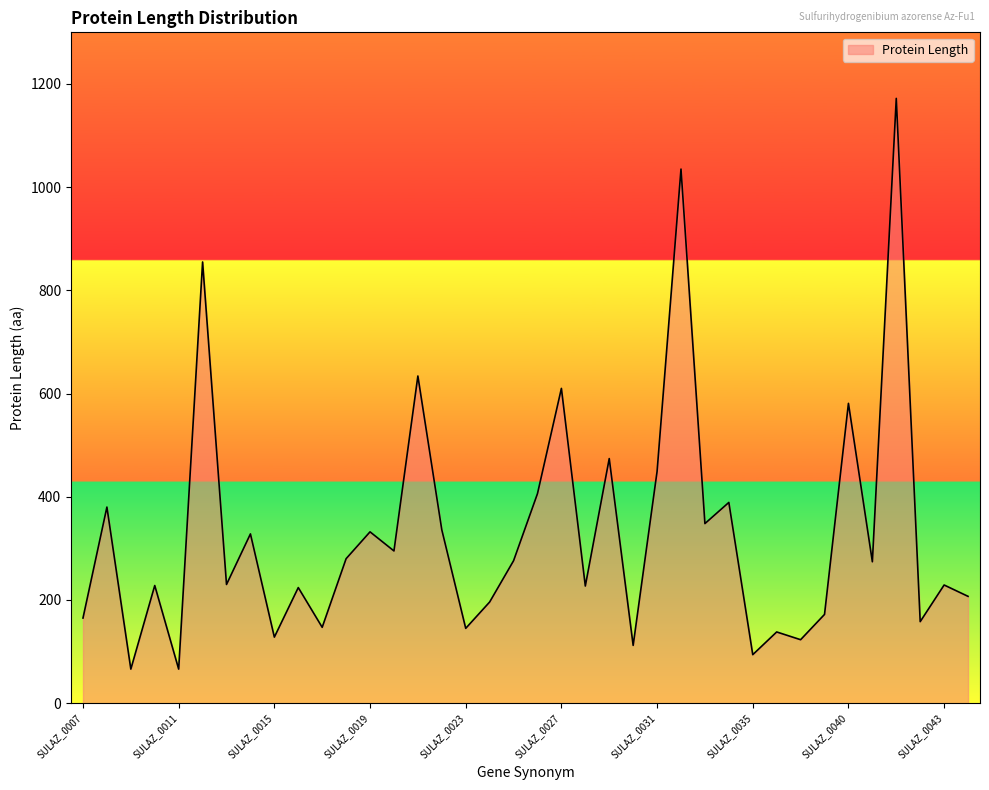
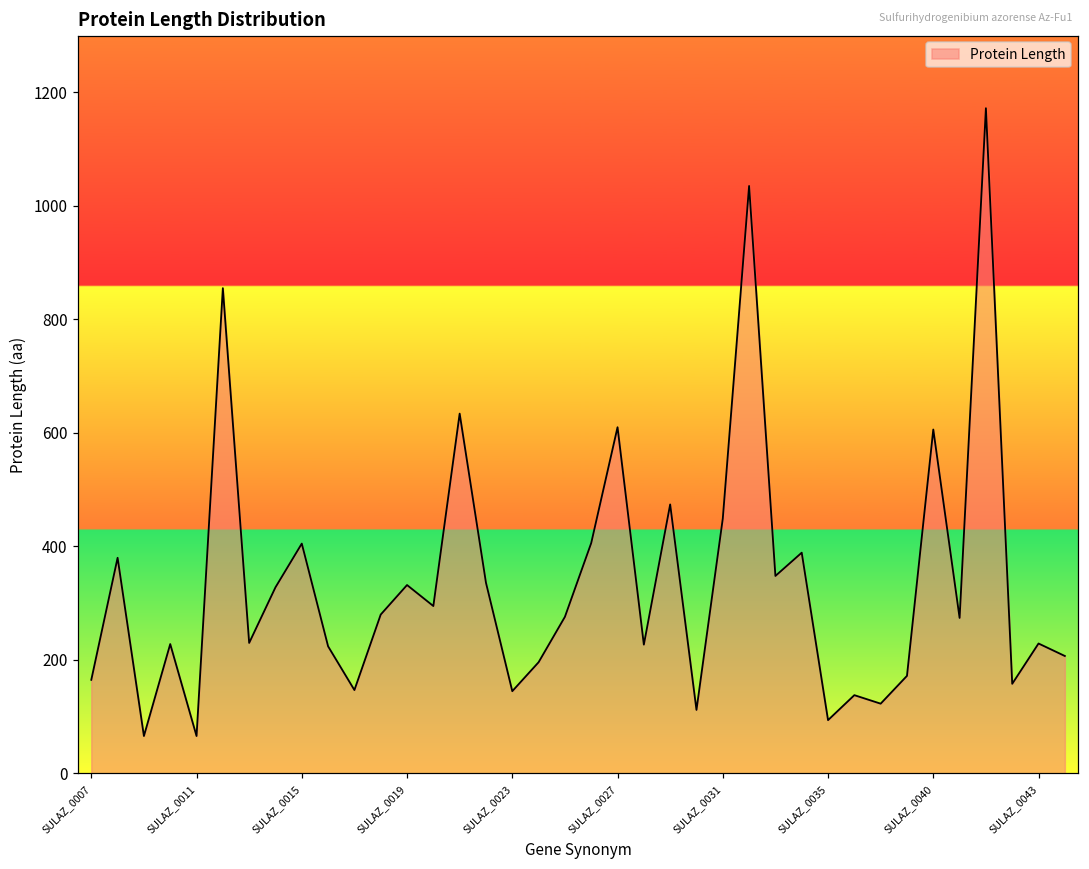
SULAZ_0015: 130 -> 410
SULAZ_0040: 580 -> 610
